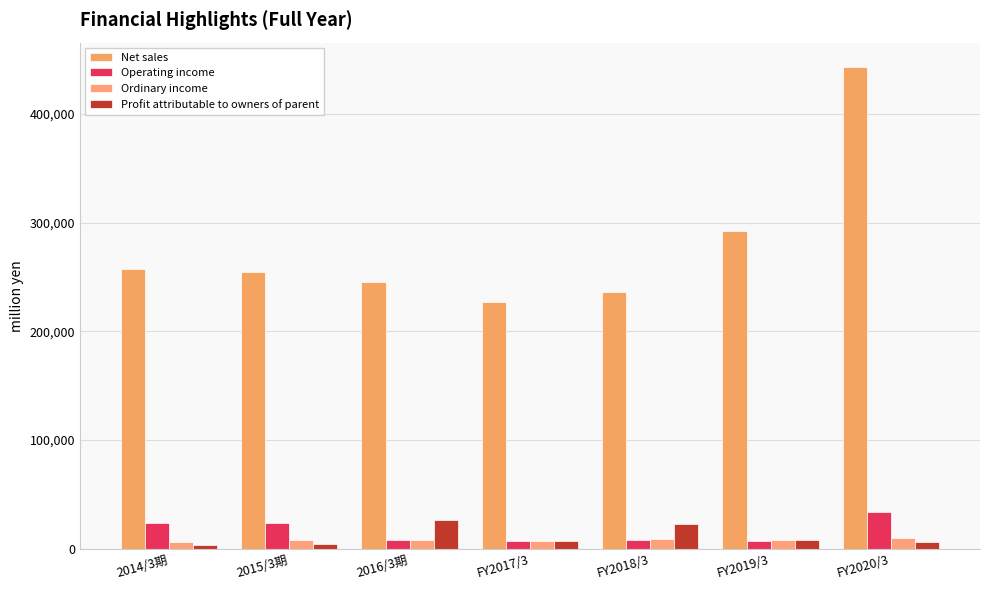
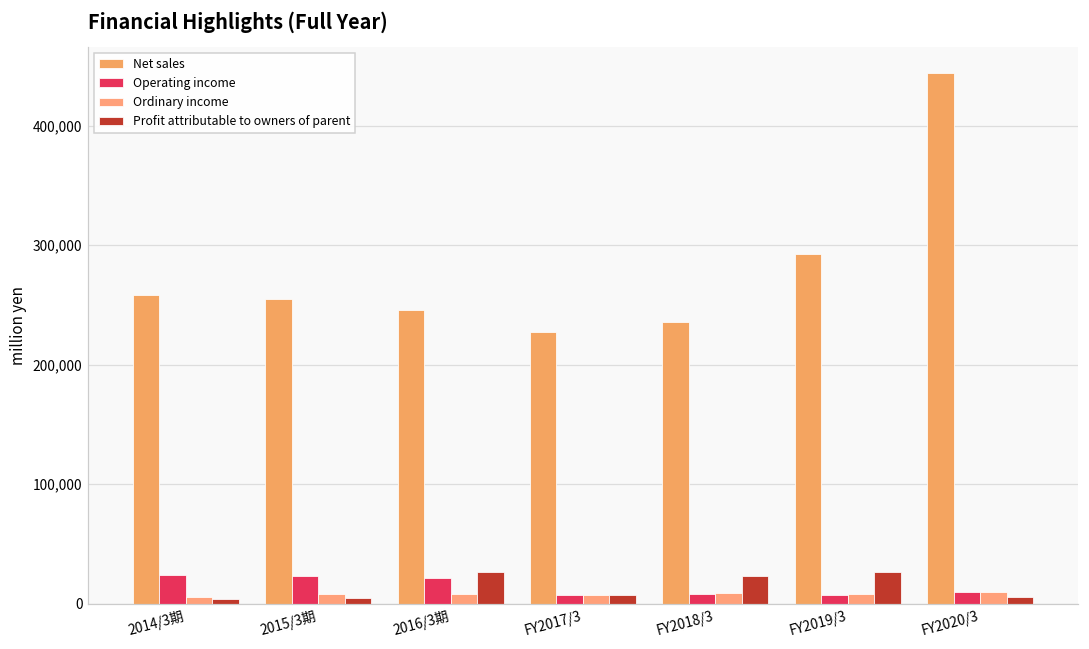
Operating income, 2016/3期: 8,000 -> 21,000
Profit attributable to owners of parent, FY2019/3: 8,000 -> 27,000
Operating income, FY2020/3: 34,000 -> 10,000
